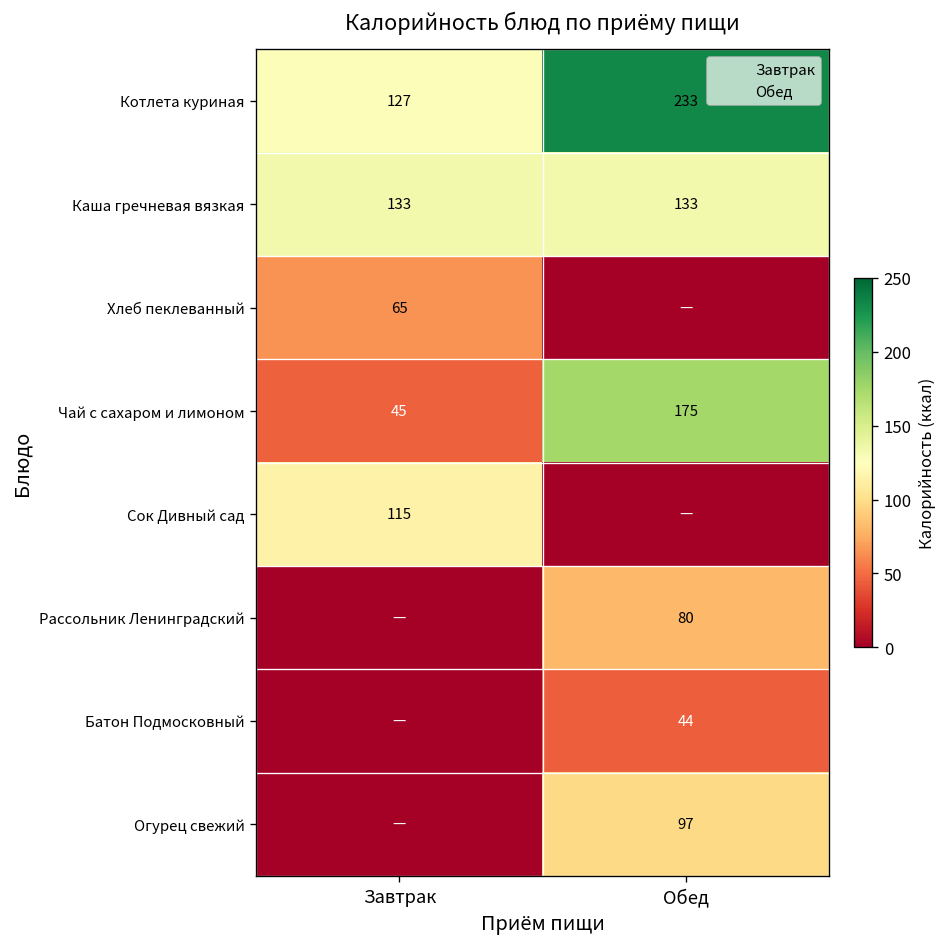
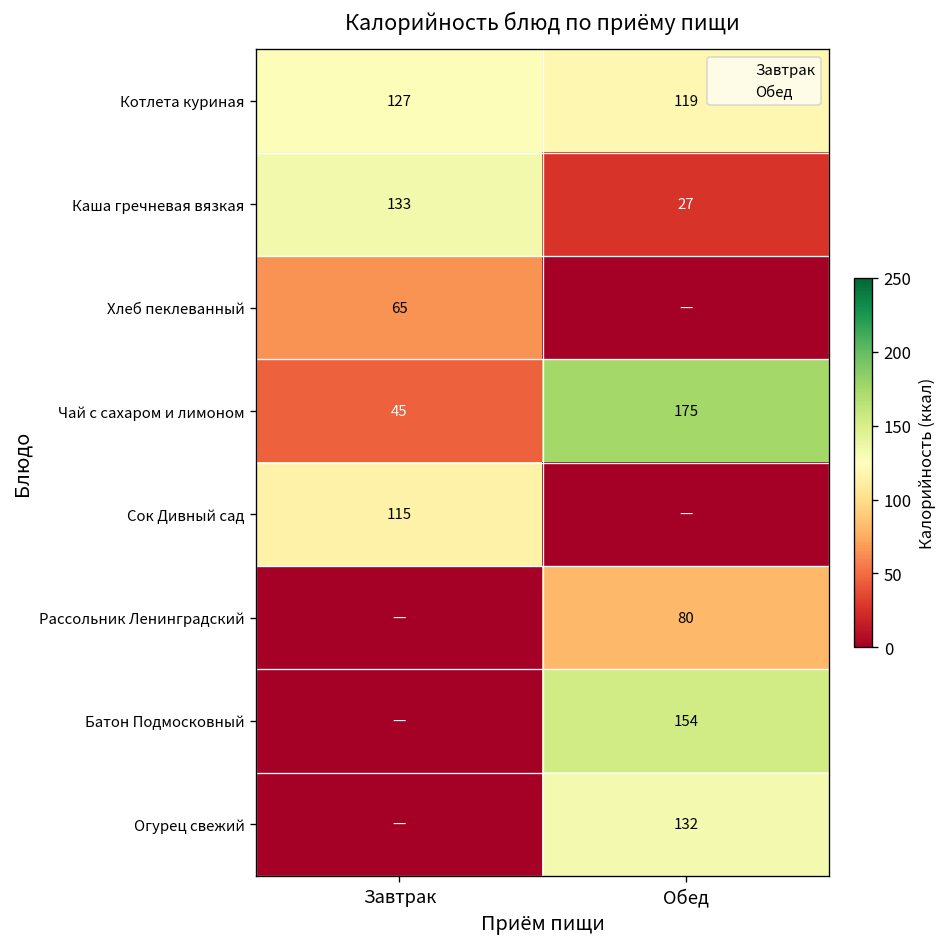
Котлета куриная, Обед: 233 -> 119
Каша гречневая вязкая, Обед: 133 -> 27
Батон Подмосковный, Обед: 44 -> 154
Огурец свежий, Обед: 97 -> 132
